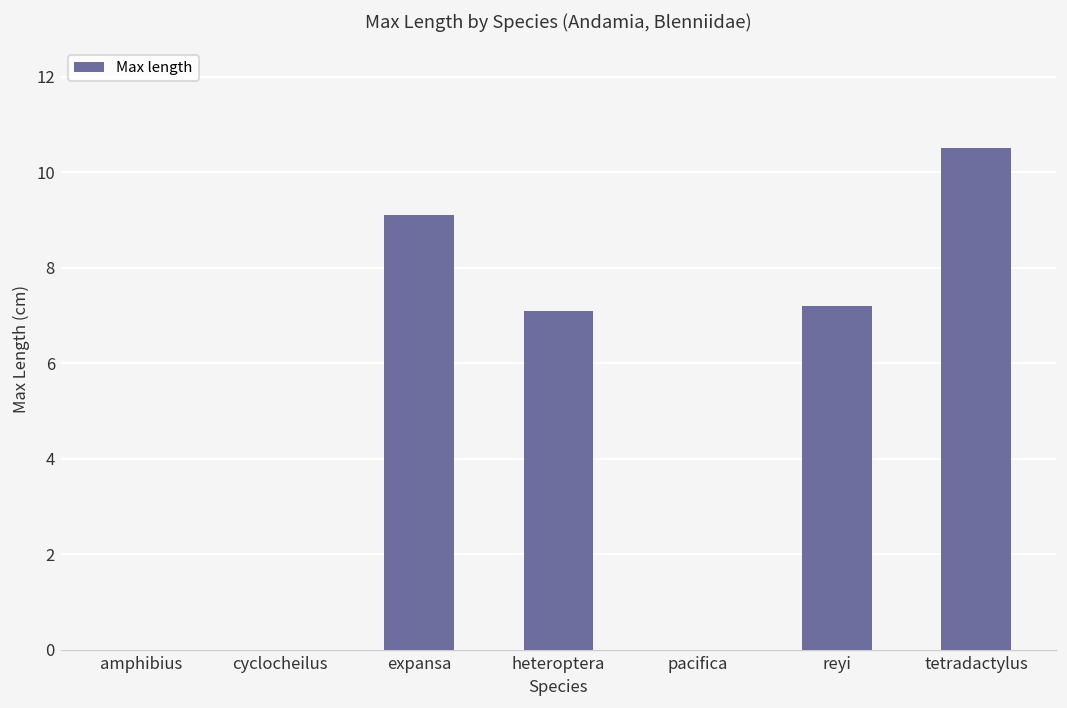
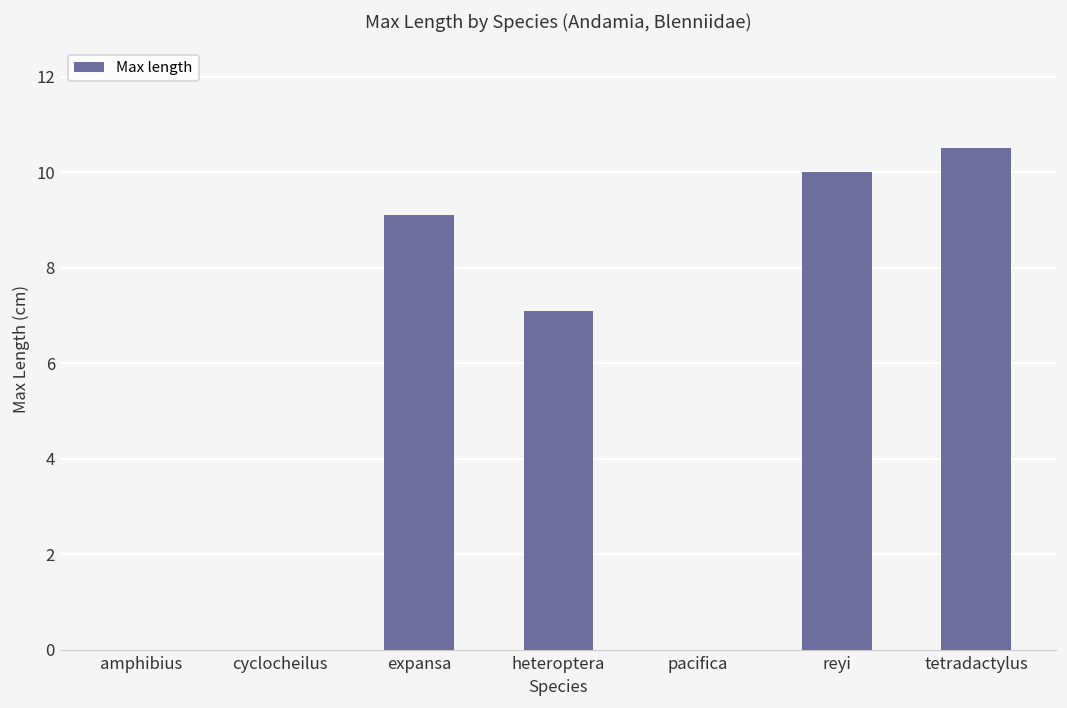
reyi: 7.2 -> 10.0
